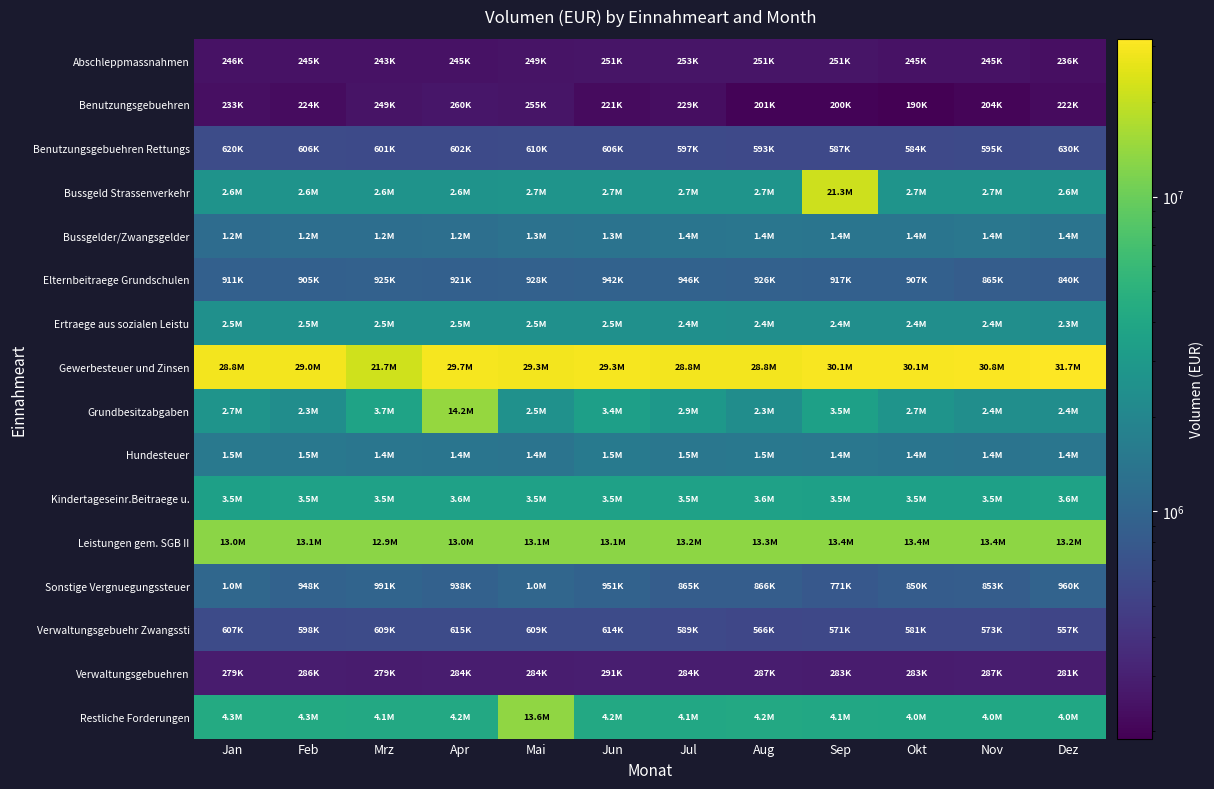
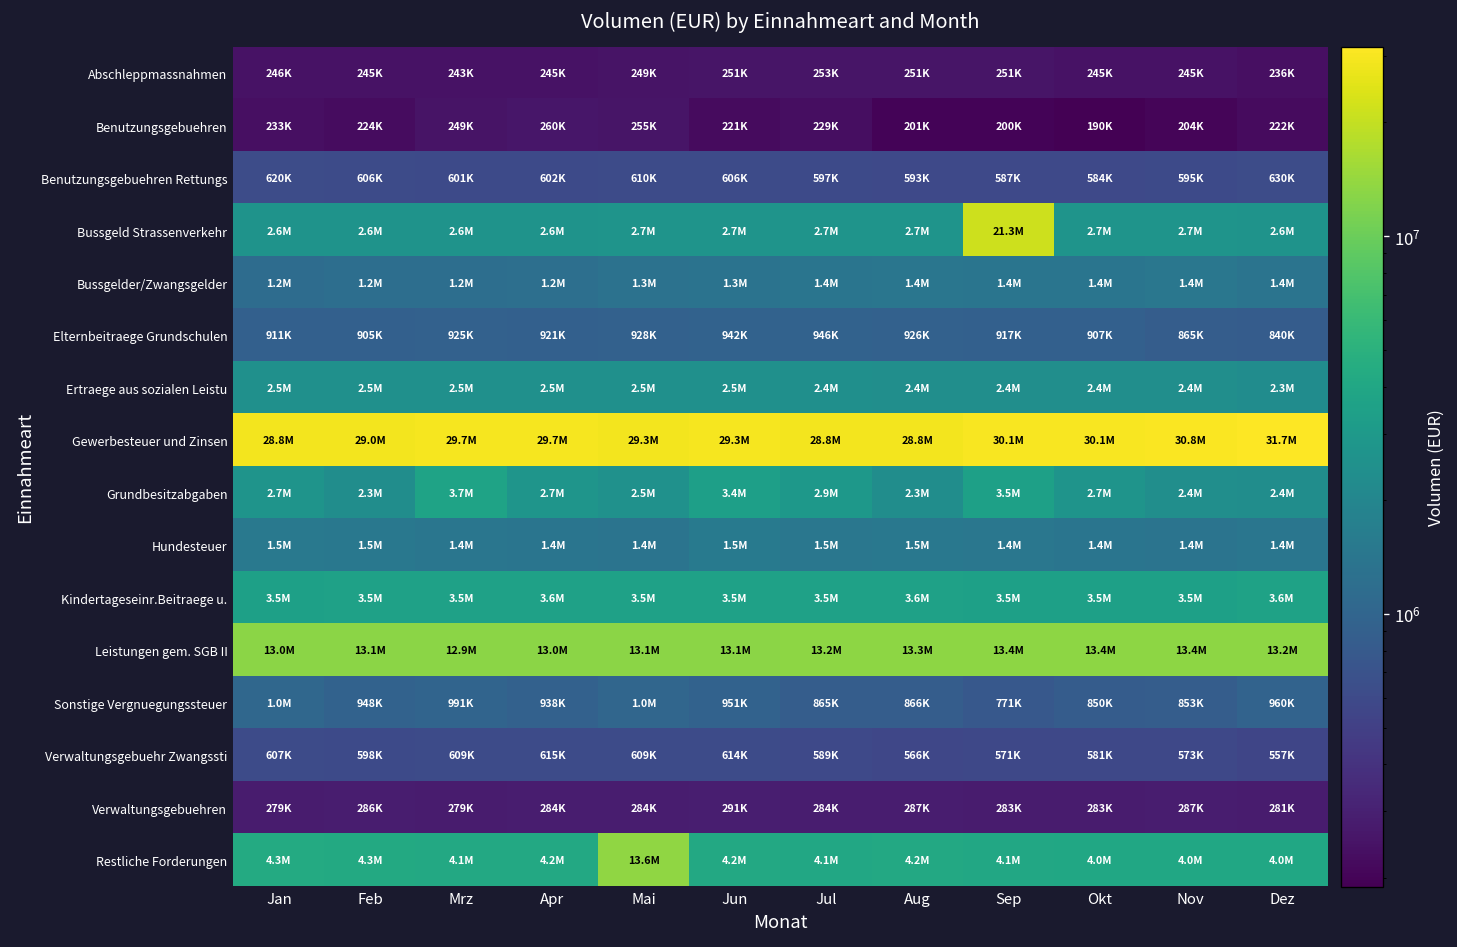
Gewerbesteuer und Zinsen, Mrz: 21.7M -> 29.7M
Grundbesitzabgaben, Apr: 14.2M -> 2.7M
